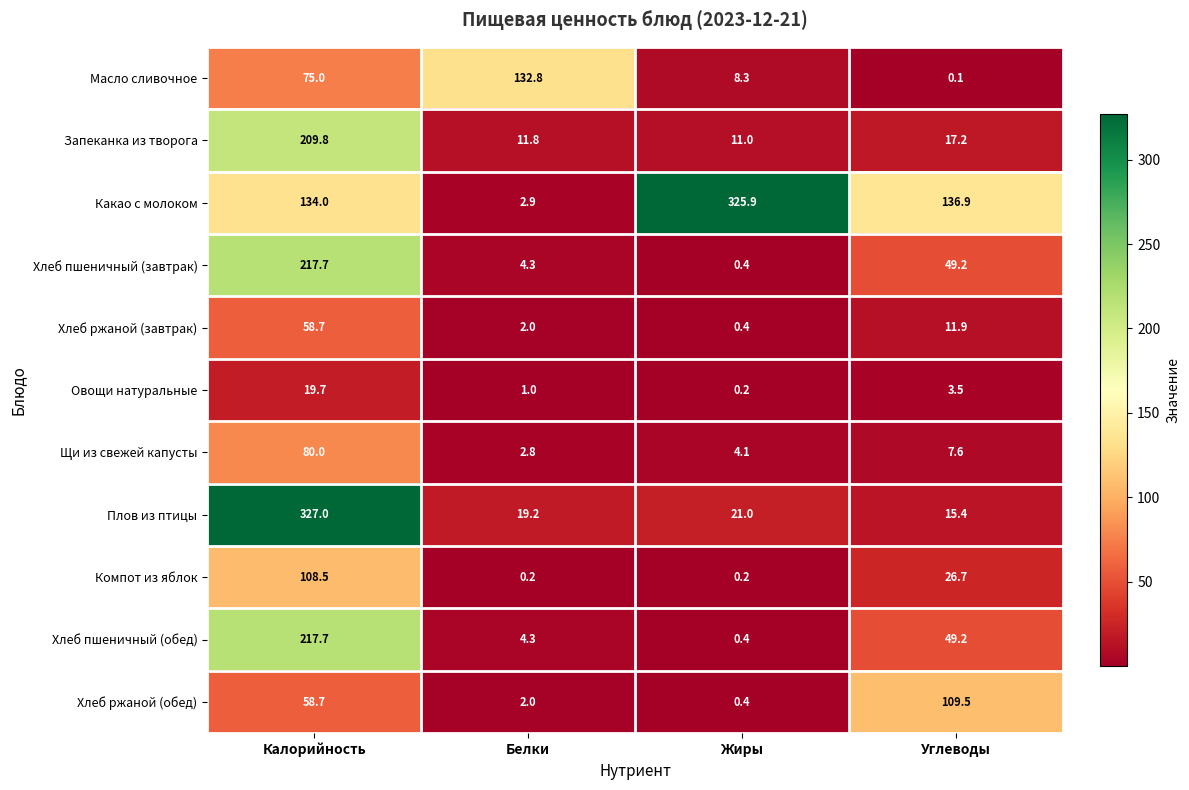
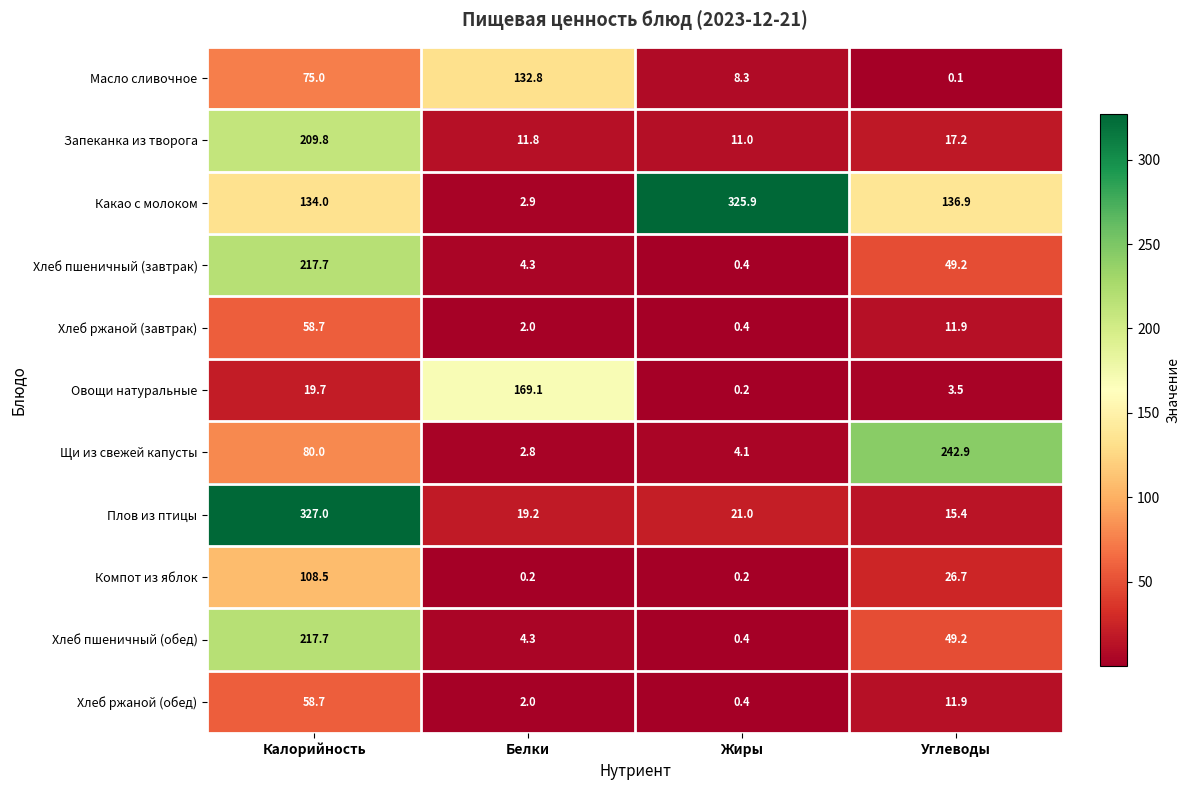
Овощи натуральные, Белки: 1.0 -> 169.1
Щи из свежей капусты, Углеводы: 7.6 -> 242.9
Хлеб ржаной (обед), Углеводы: 109.5 -> 11.9
